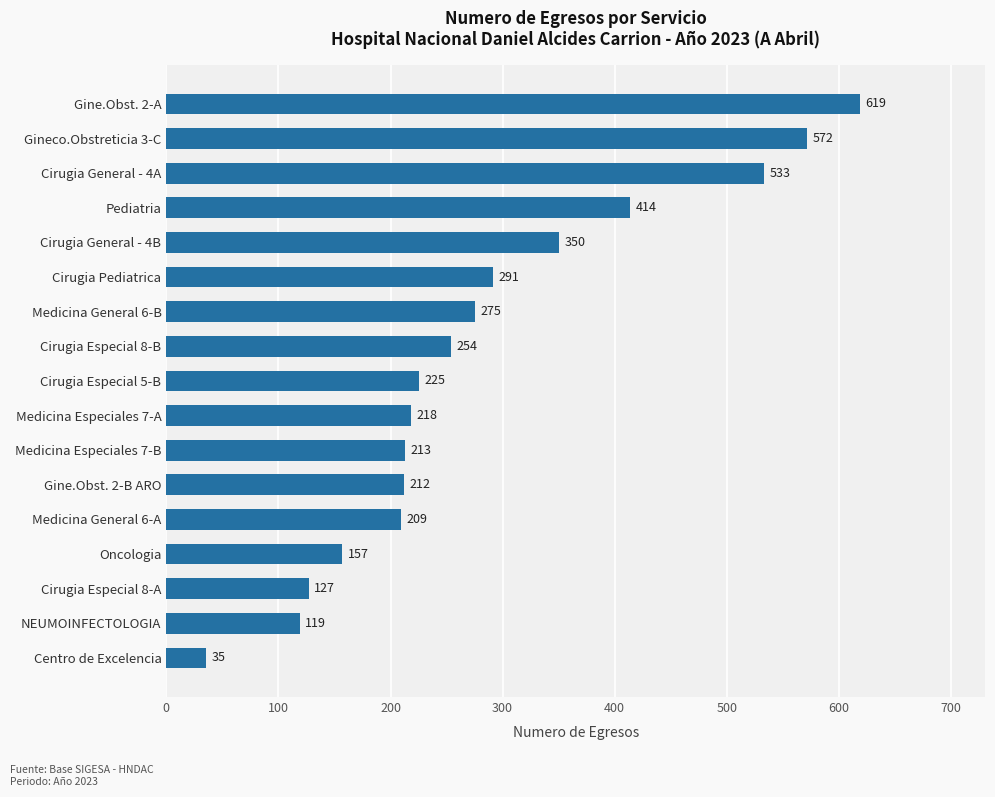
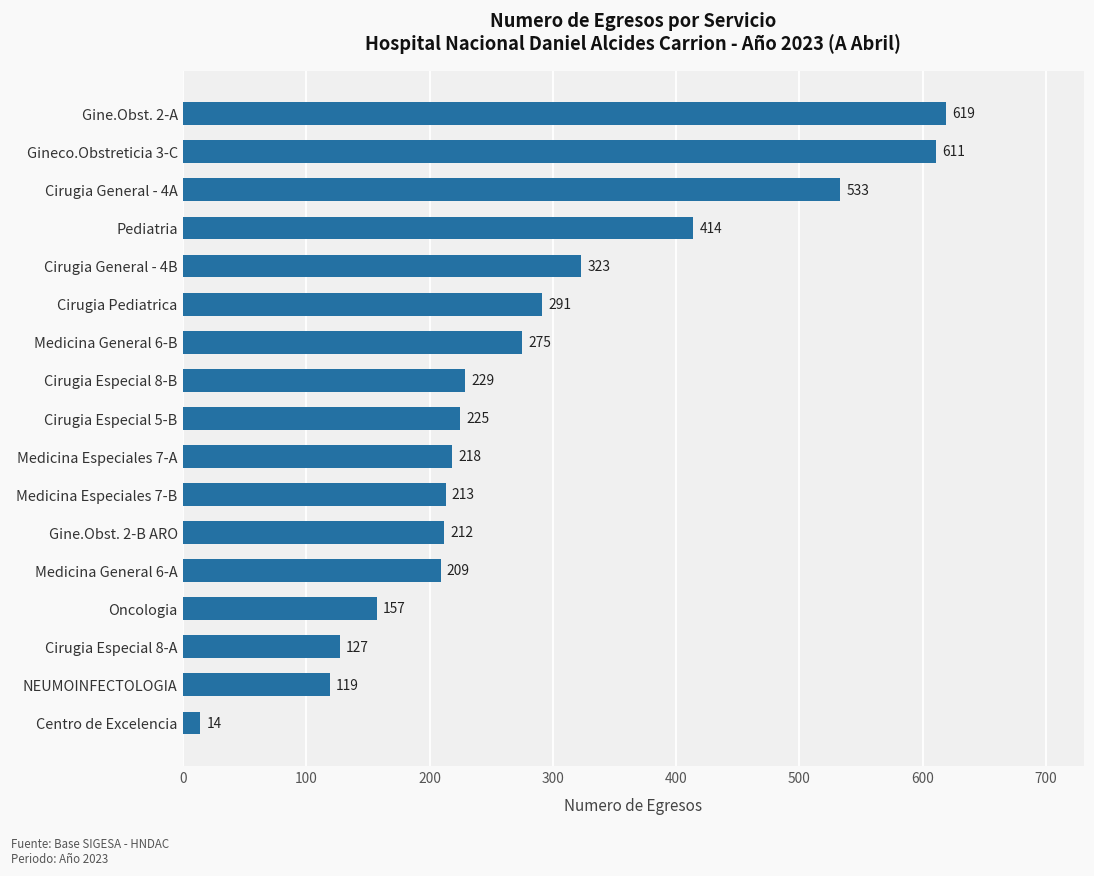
Gineco.Obstreticia 3-C: 572 -> 611
Cirugia General - 4B: 350 -> 323
Cirugia Especial 8-B: 254 -> 229
Centro de Excelencia: 35 -> 14
